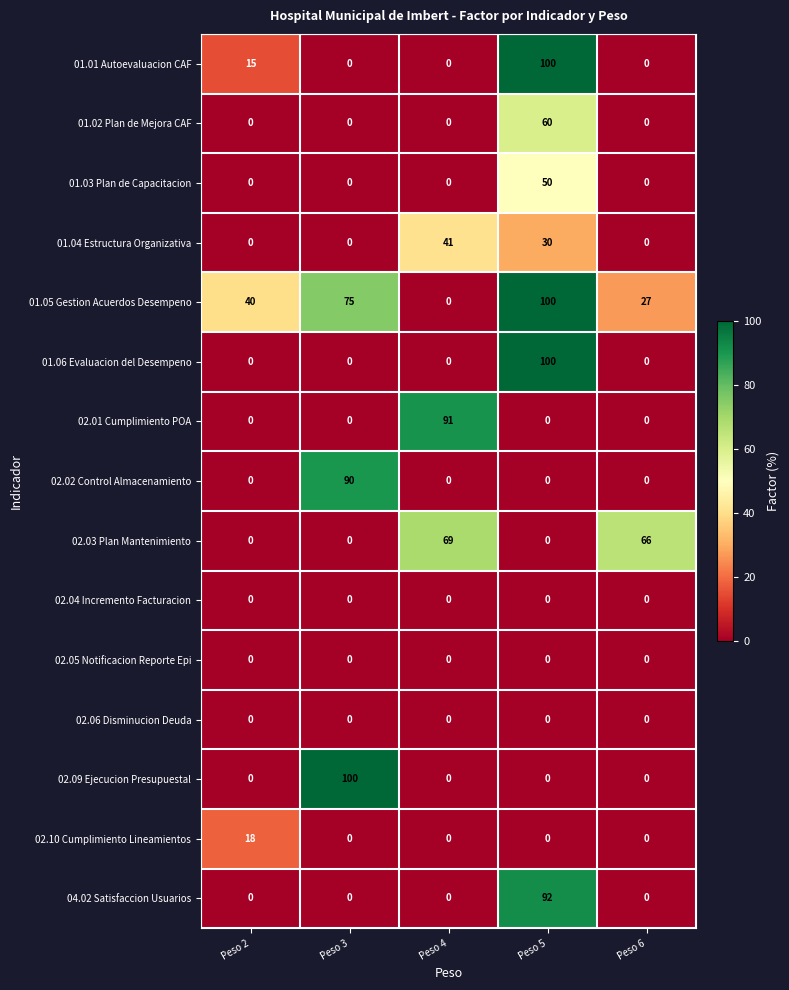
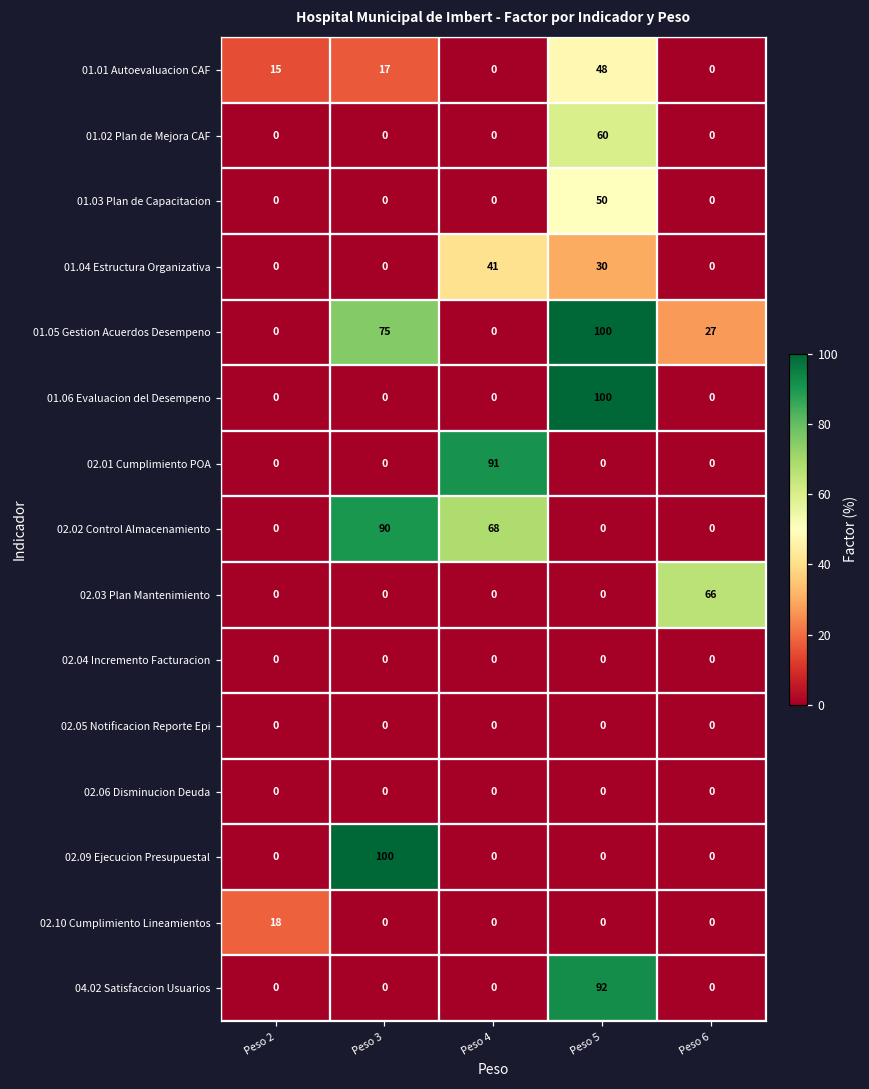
01.01 Autoevaluacion CAF, Peso 3: 0 -> 17
01.01 Autoevaluacion CAF, Peso 5: 100 -> 48
01.05 Gestion Acuerdos Desempeno, Peso 2: 40 -> 0
02.02 Control Almacenamiento, Peso 4: 0 -> 68
02.03 Plan Mantenimiento, Peso 4: 69 -> 0
